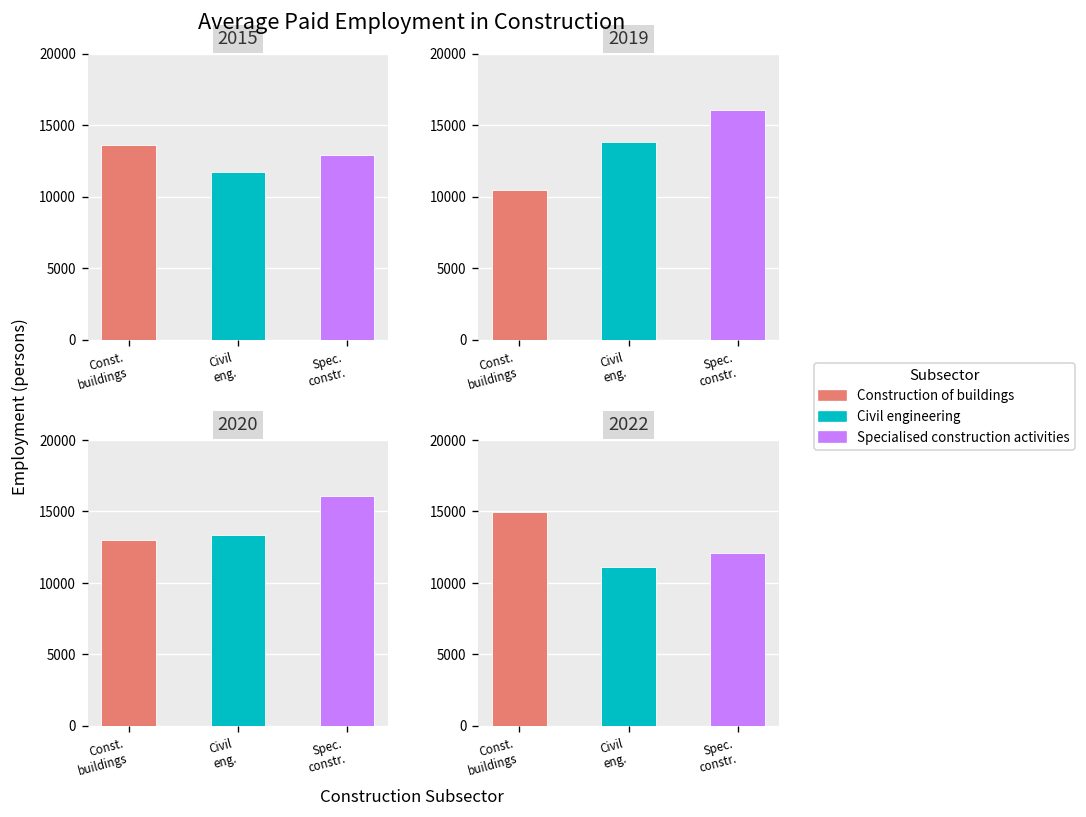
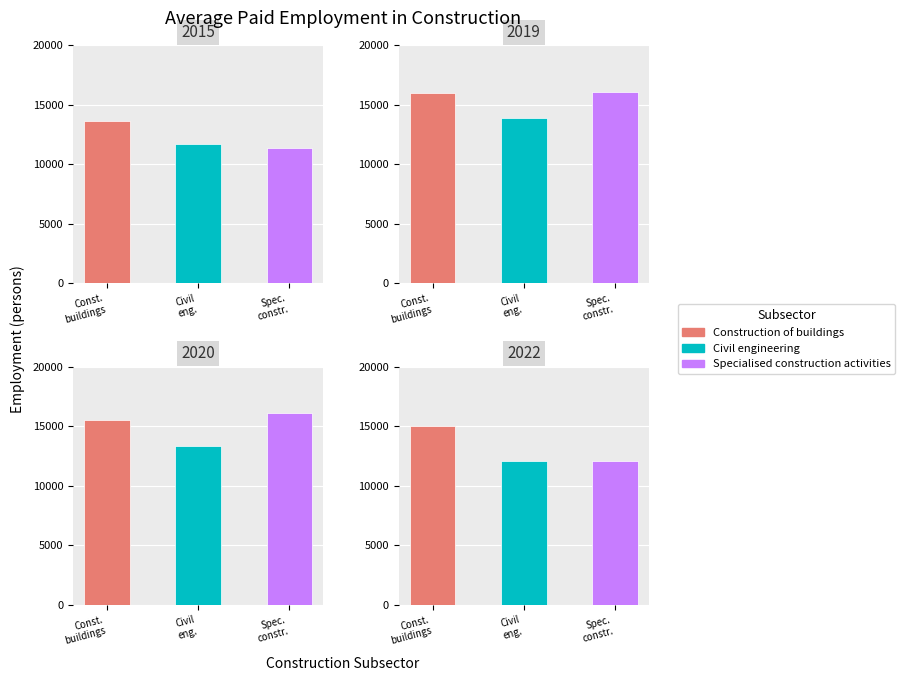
2015, Spec. constr.: 12900 -> 11400
2019, Const. buildings: 10500 -> 16000
2020, Const. buildings: 13000 -> 15600
2022, Civil eng.: 11100 -> 12100
